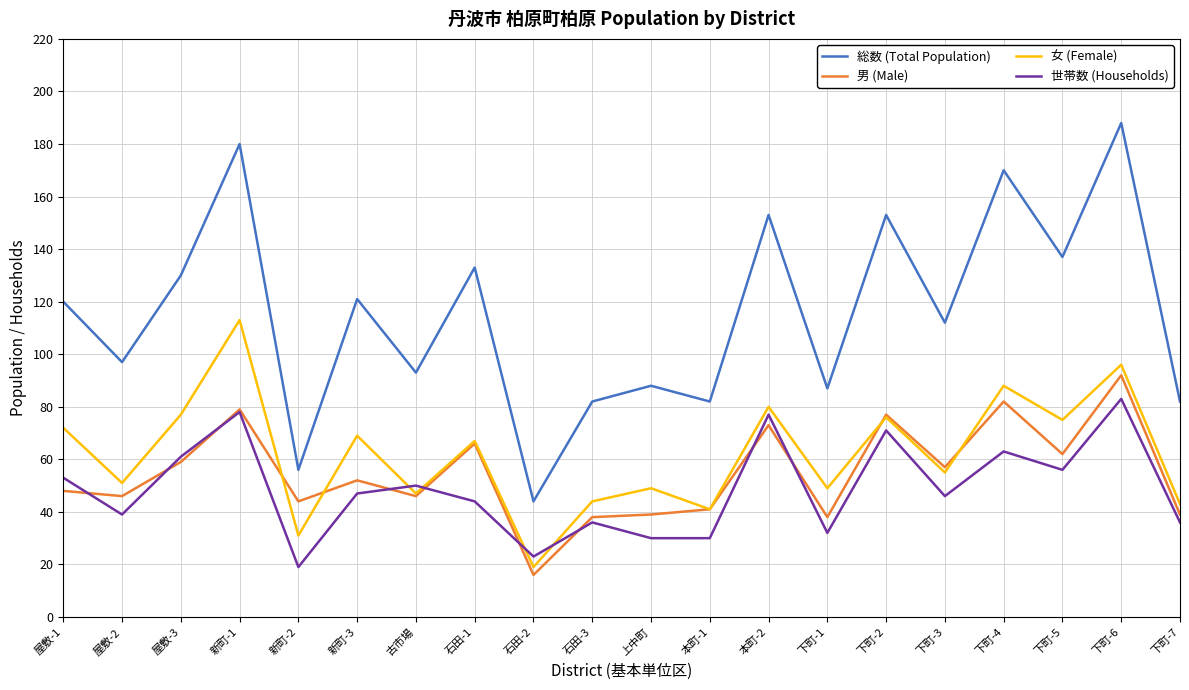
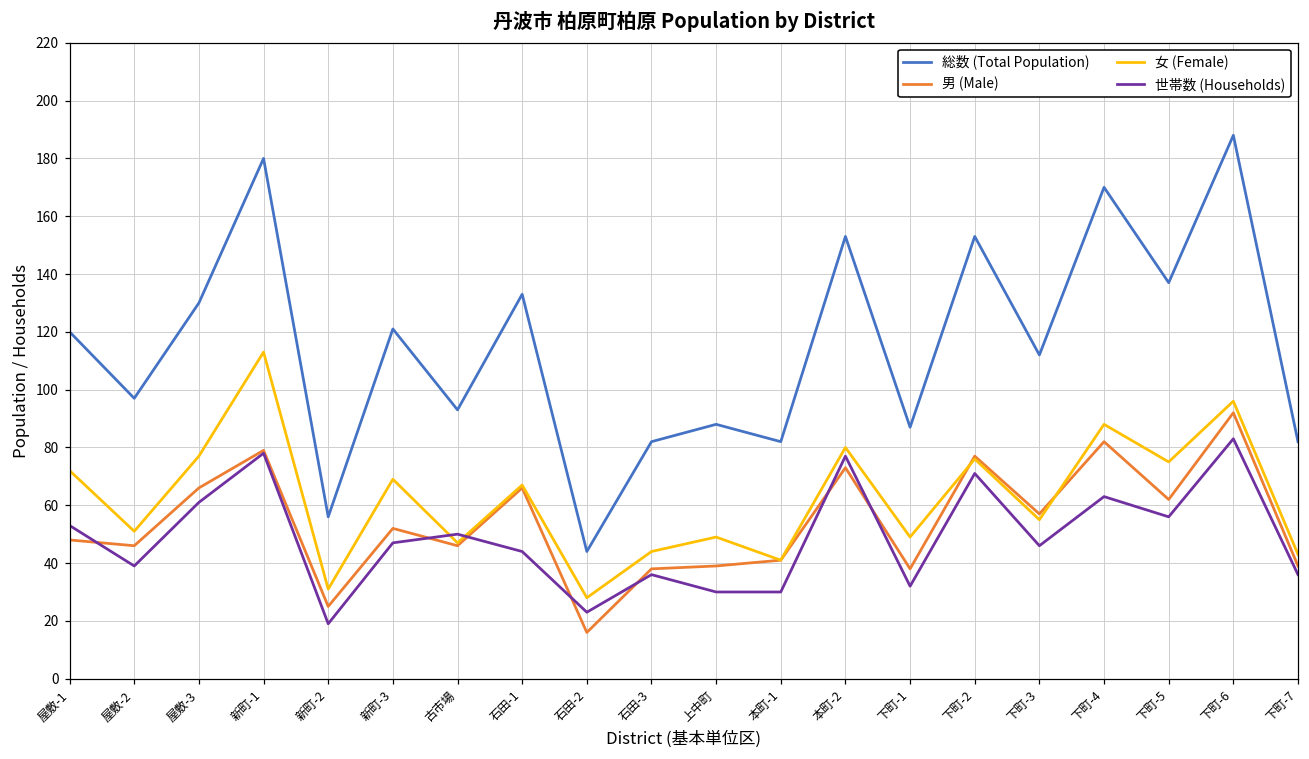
男 (Male), 屋敷-3: 59 -> 66
男 (Male), 新町-2: 44 -> 25
女 (Female), 石田-2: 19 -> 28
